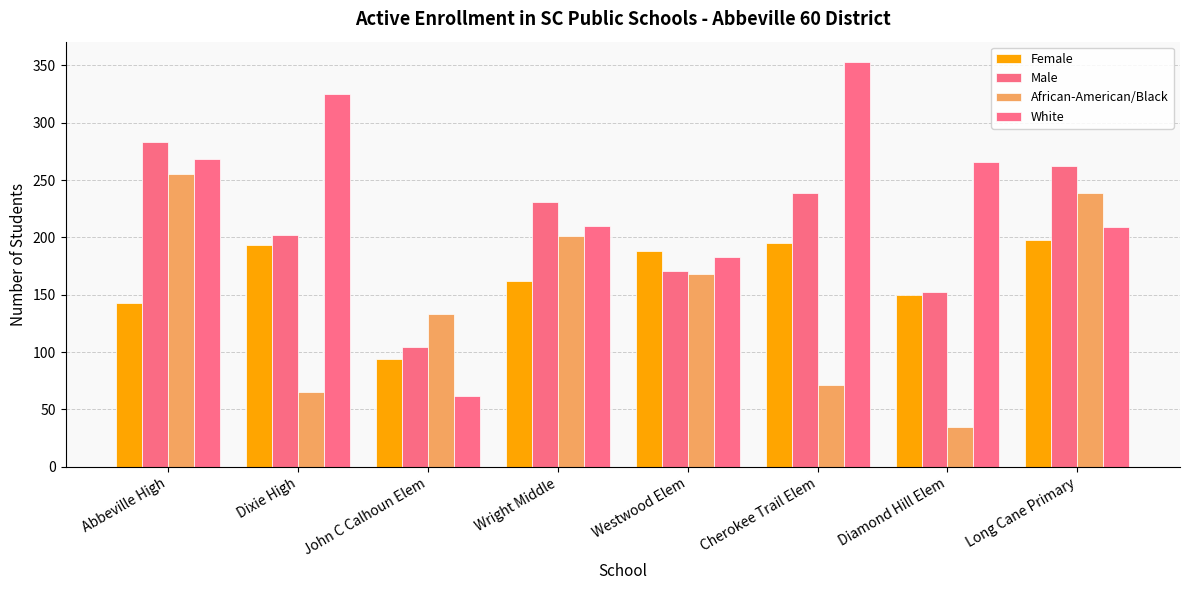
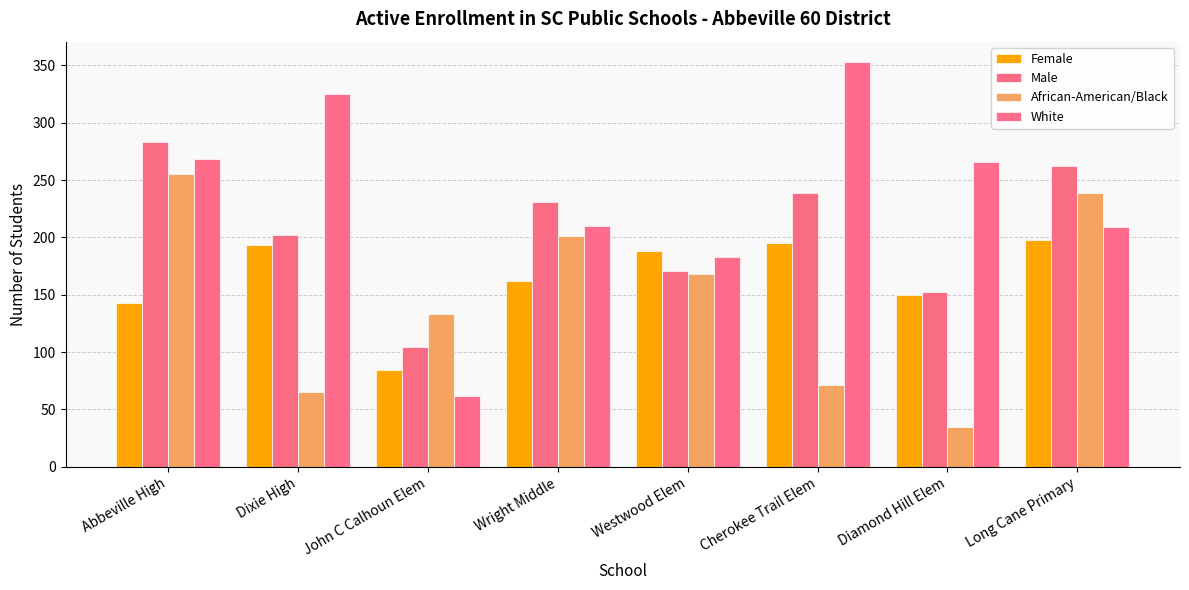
Female, John C Calhoun Elem: 94 -> 84
